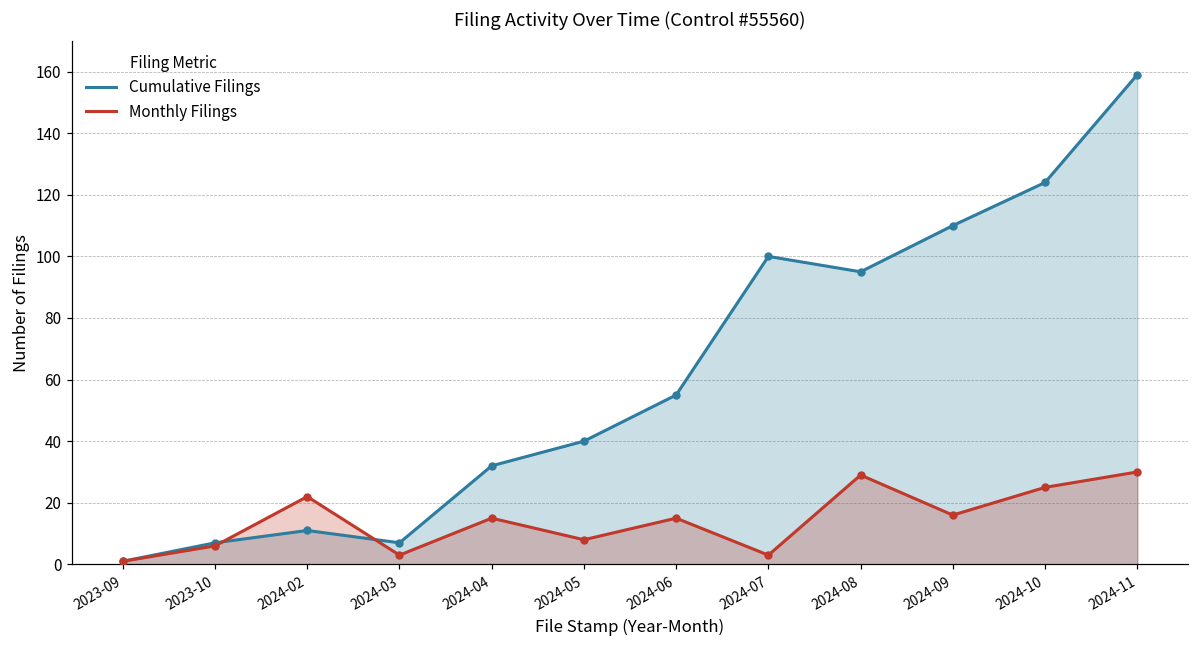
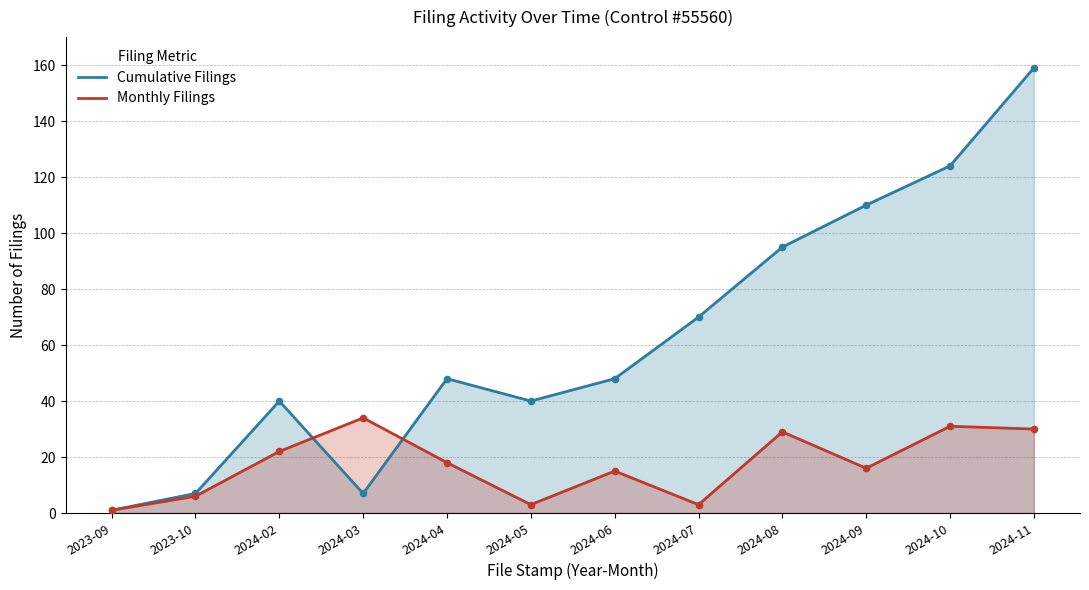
Cumulative Filings, 2024-02: 11 -> 40
Monthly Filings, 2024-03: 3 -> 34
Cumulative Filings, 2024-04: 32 -> 48
Monthly Filings, 2024-04: 15 -> 18
Monthly Filings, 2024-05: 8 -> 3
Cumulative Filings, 2024-06: 55 -> 48
Cumulative Filings, 2024-07: 100 -> 70
Monthly Filings, 2024-10: 25 -> 31
